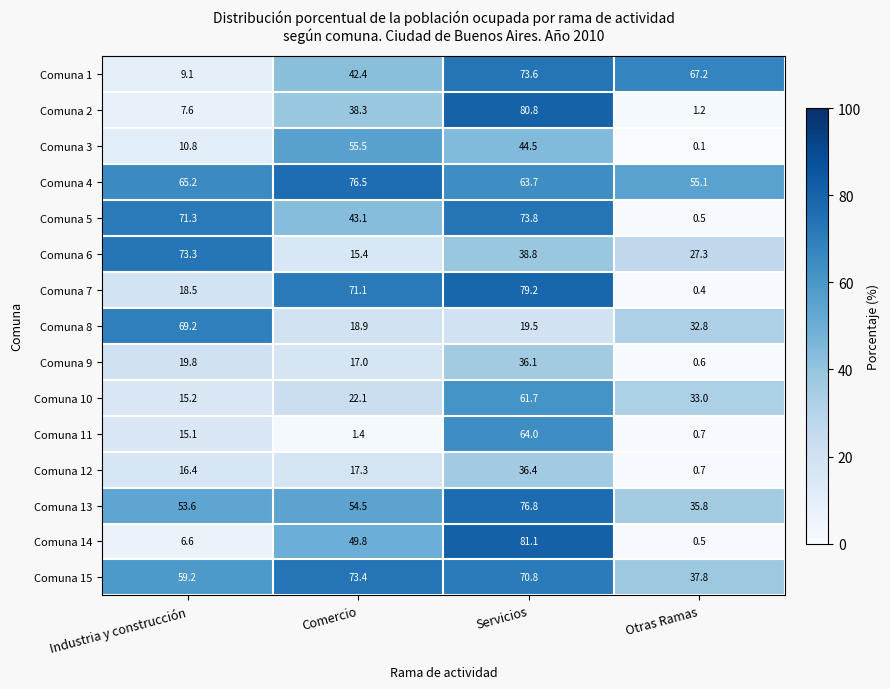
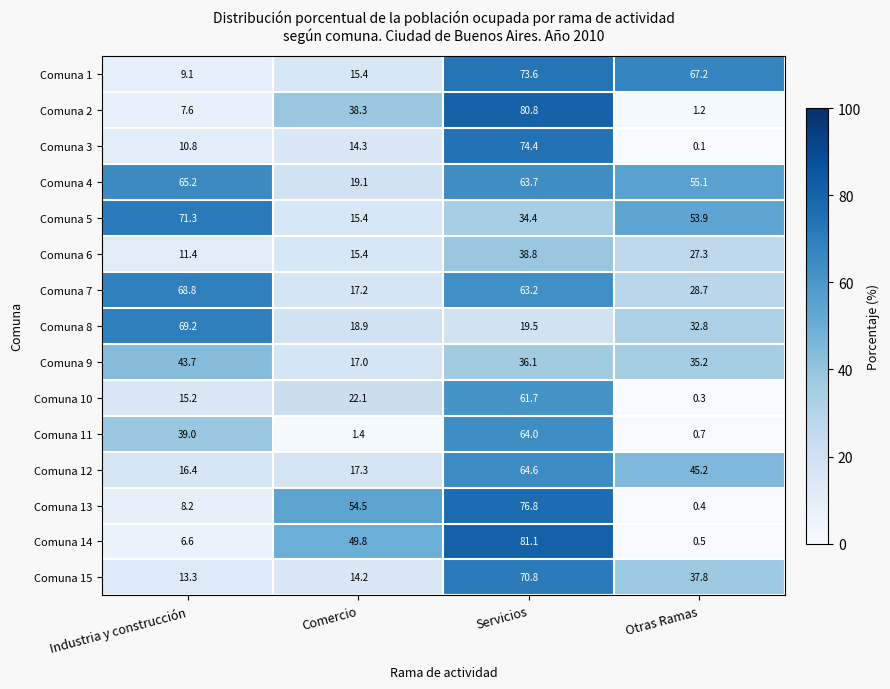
Comuna 1, Comercio: 42.4 -> 15.4
Comuna 3, Comercio: 55.5 -> 14.3
Comuna 3, Servicios: 44.5 -> 74.4
Comuna 4, Comercio: 76.5 -> 19.1
Comuna 5, Comercio: 43.1 -> 15.4
Comuna 5, Servicios: 73.8 -> 34.4
Comuna 5, Otras Ramas: 0.5 -> 53.9
Comuna 6, Industria y construcción: 73.3 -> 11.4
Comuna 7, Industria y construcción: 18.5 -> 68.8
Comuna 7, Comercio: 71.1 -> 17.2
Comuna 7, Servicios: 79.2 -> 63.2
Comuna 7, Otras Ramas: 0.4 -> 28.7
Comuna 9, Industria y construcción: 19.8 -> 43.7
Comuna 9, Otras Ramas: 0.6 -> 35.2
Comuna 10, Otras Ramas: 33.0 -> 0.3
Comuna 11, Industria y construcción: 15.1 -> 39.0
Comuna 12, Servicios: 36.4 -> 64.6
Comuna 12, Otras Ramas: 0.7 -> 45.2
Comuna 13, Industria y construcción: 53.6 -> 8.2
Comuna 13, Otras Ramas: 35.8 -> 0.4
Comuna 15, Industria y construcción: 59.2 -> 13.3
Comuna 15, Comercio: 73.4 -> 14.2
